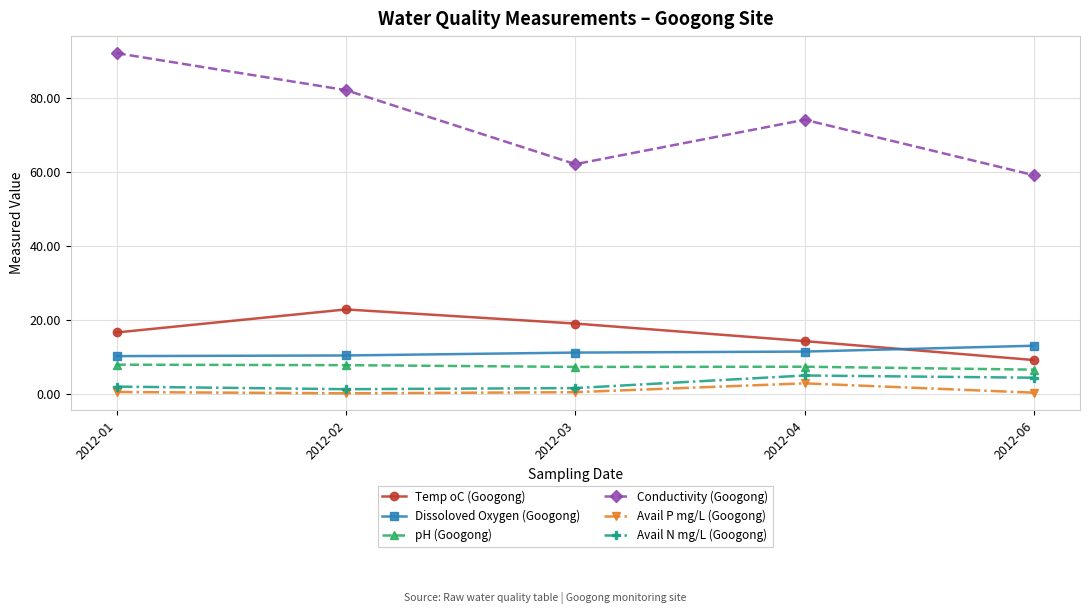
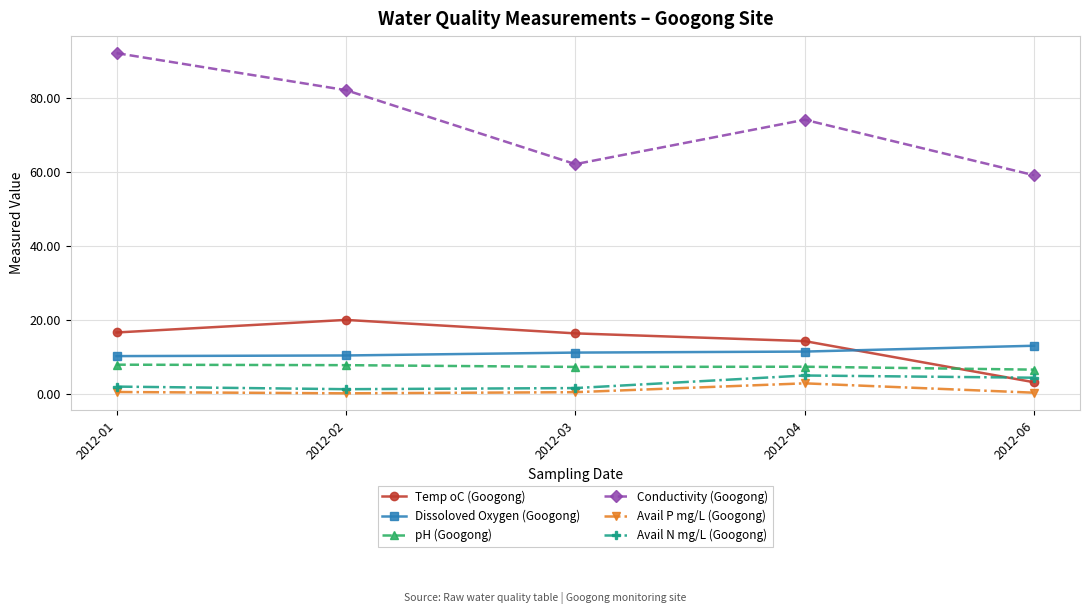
Temp oC (Googong), 2012-02: 23 -> 20
Temp oC (Googong), 2012-03: 19 -> 16
Temp oC (Googong), 2012-06: 9 -> 3
